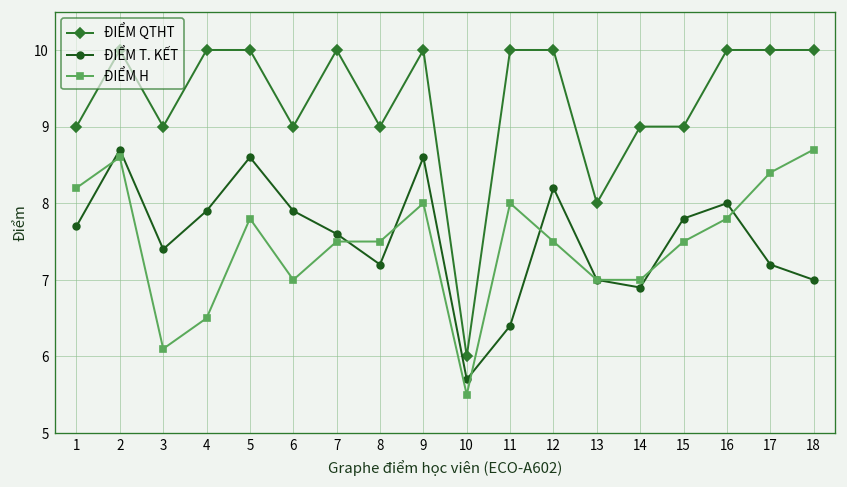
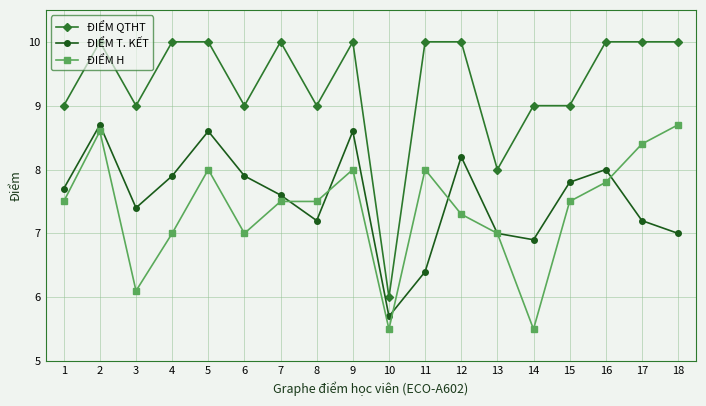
ĐIỂM H, 1: 8.2 -> 7.5
ĐIỂM H, 4: 6.5 -> 7.0
ĐIỂM H, 5: 7.8 -> 8.0
ĐIỂM H, 12: 7.5 -> 7.3
ĐIỂM H, 14: 7.0 -> 5.5
